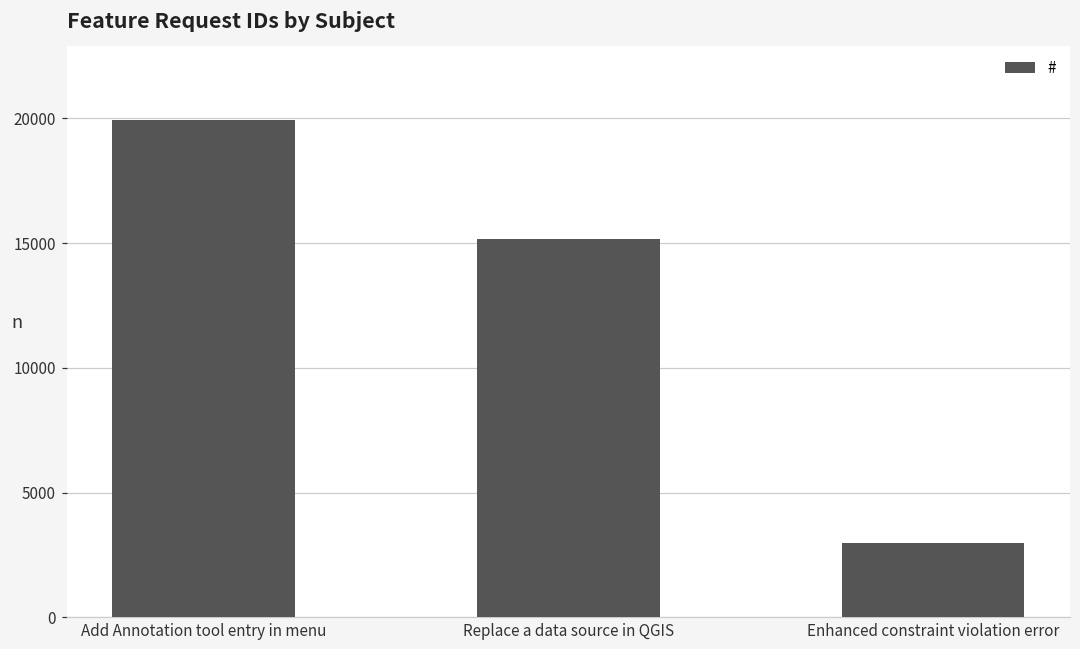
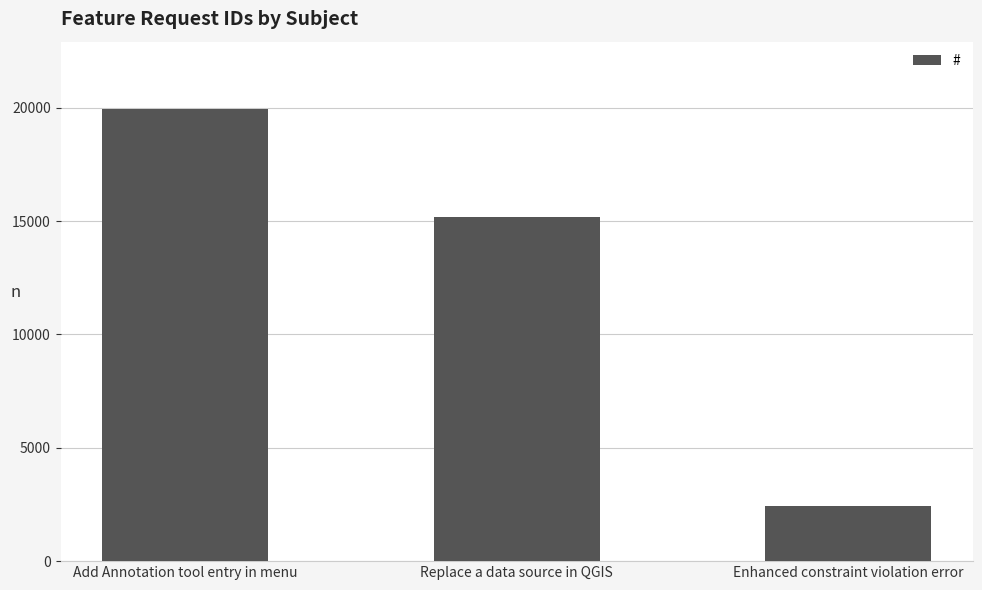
Enhanced constraint violation error: 3000 -> 2400
